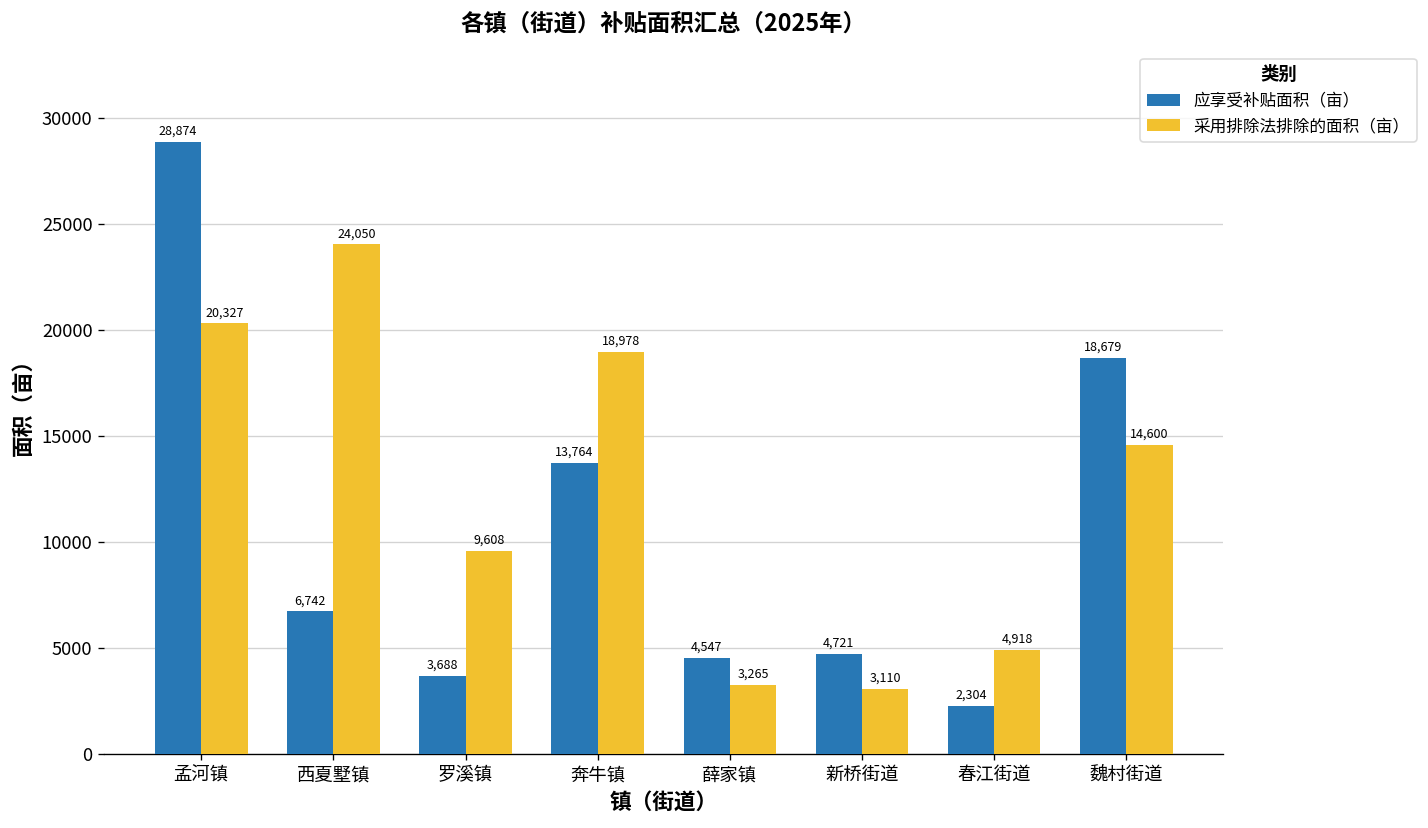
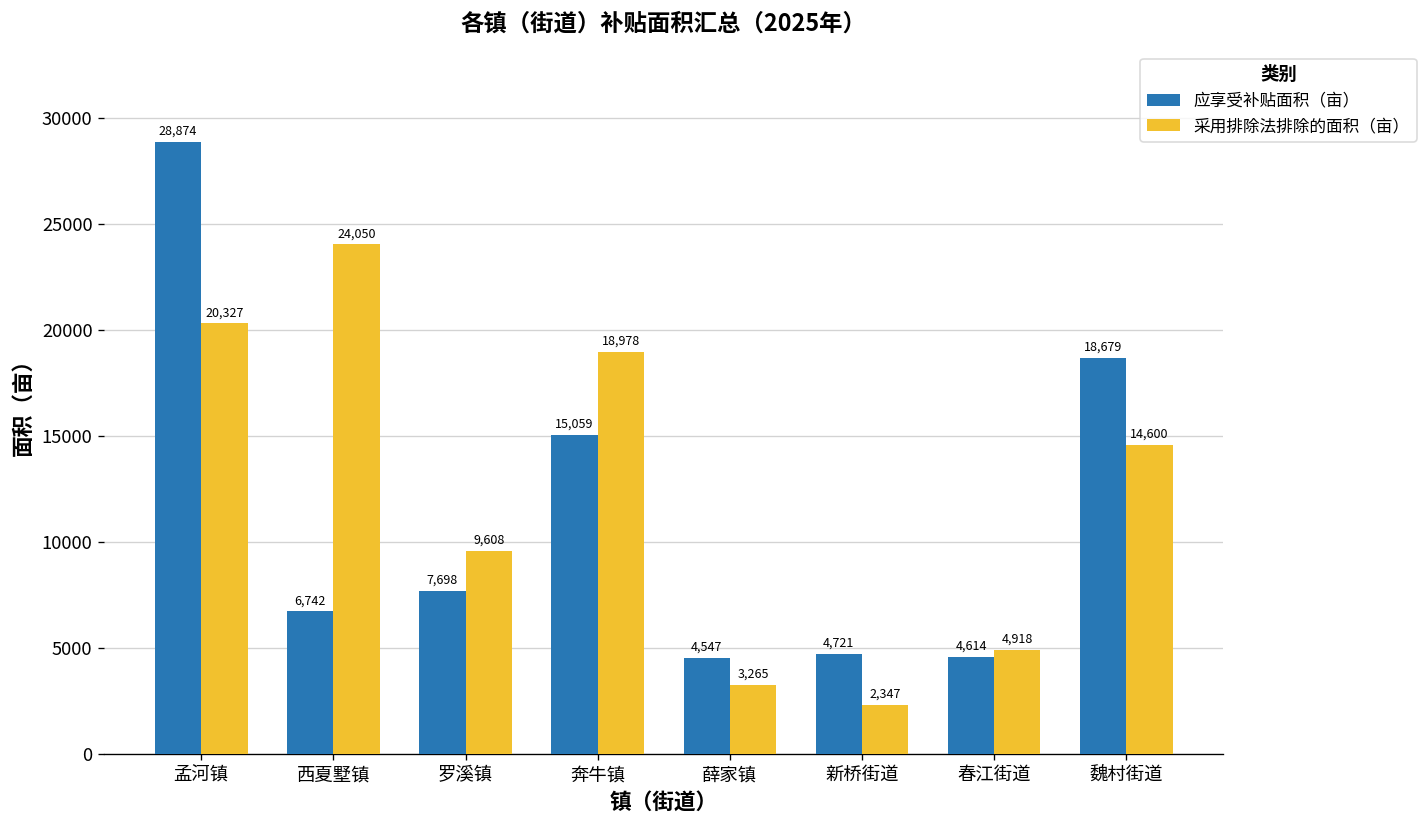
应享受补贴面积（亩）, 罗溪镇: 3,688 -> 7,698
应享受补贴面积（亩）, 奔牛镇: 13,764 -> 15,059
采用排除法排除的面积（亩）, 新桥街道: 3,110 -> 2,347
应享受补贴面积（亩）, 春江街道: 2,304 -> 4,614
